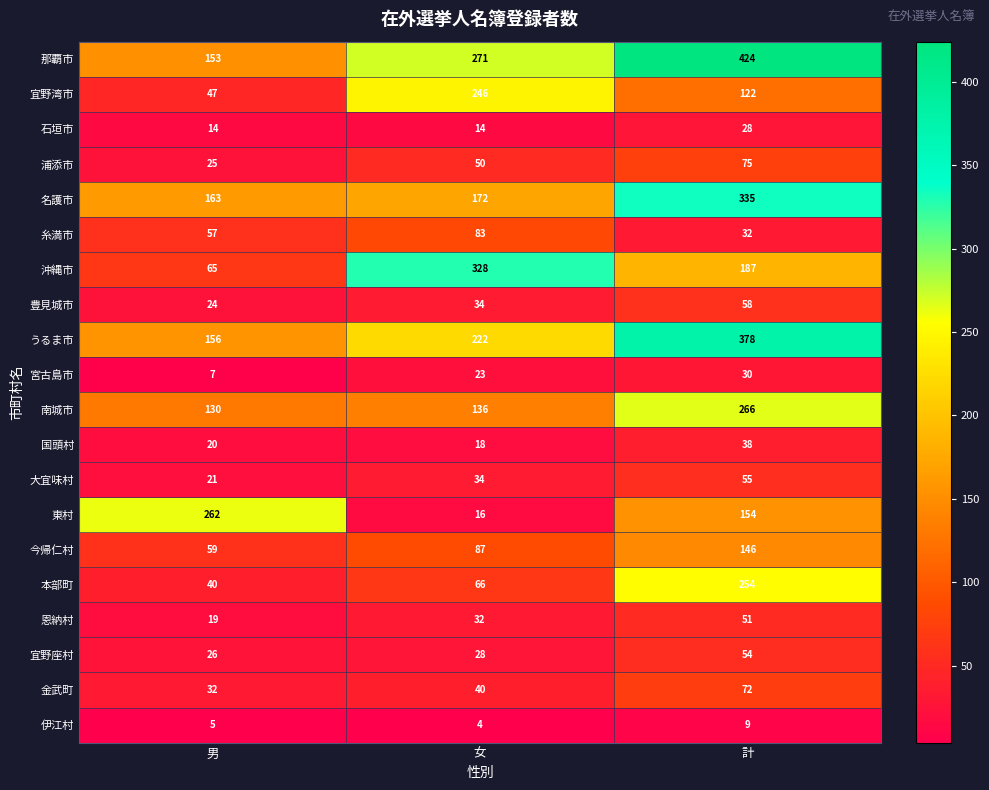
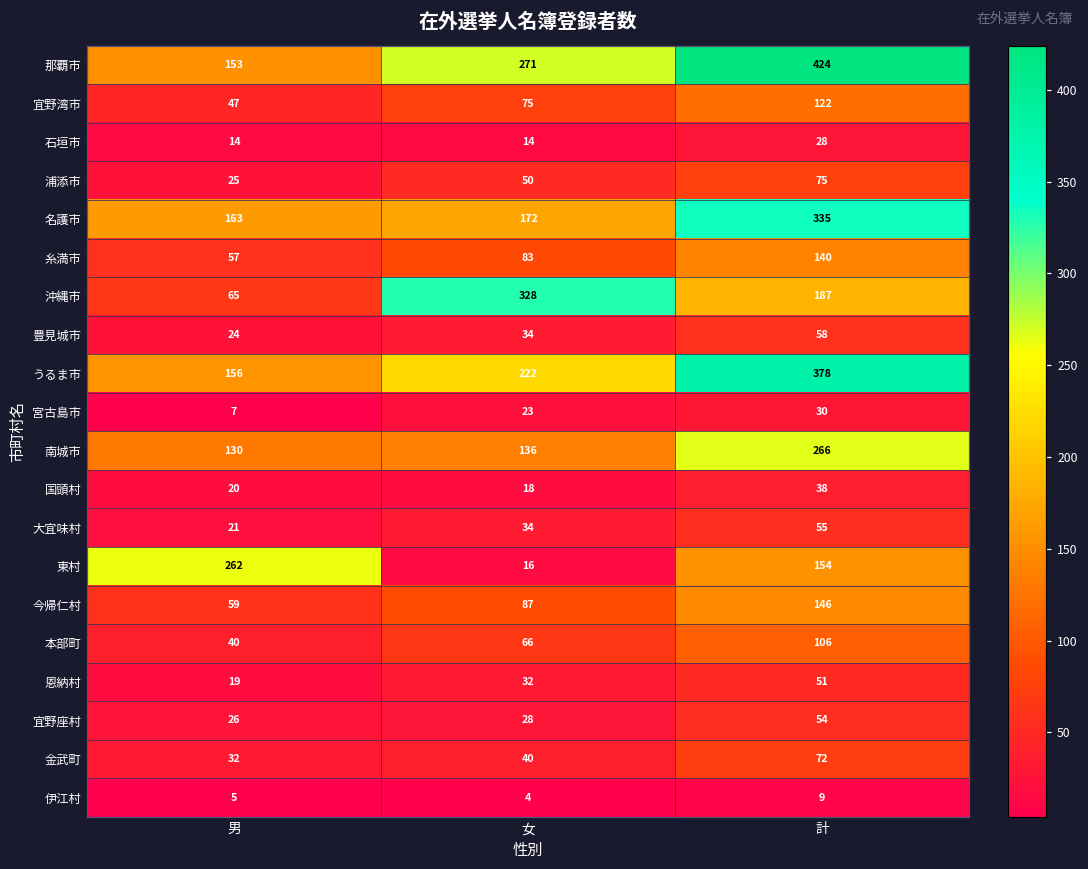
宜野湾市, 女: 246 -> 75
糸満市, 計: 32 -> 140
本部町, 計: 254 -> 106
